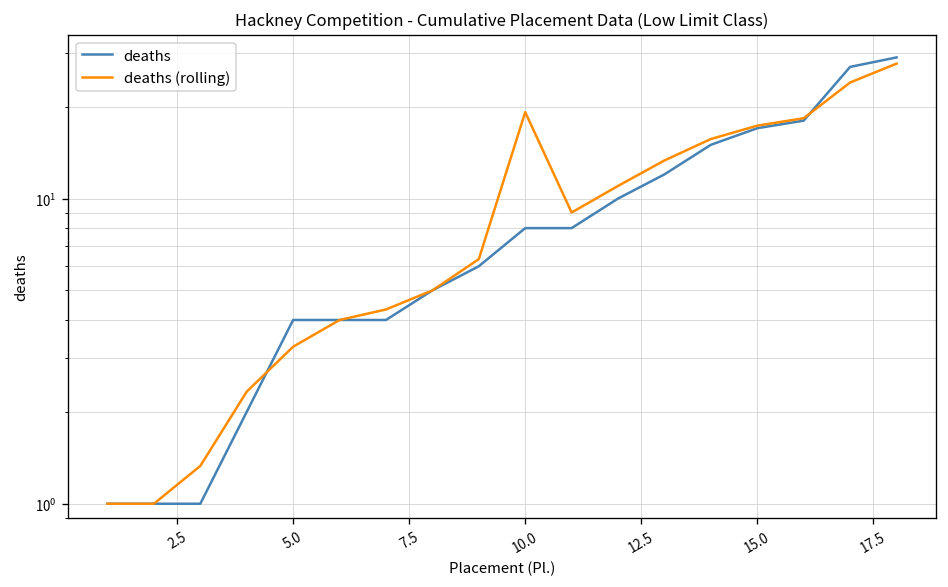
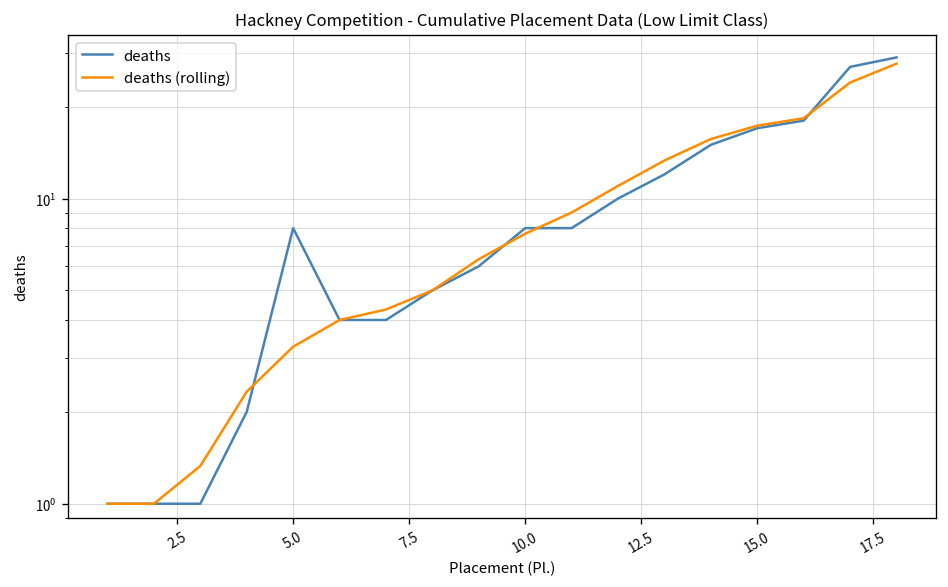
deaths, 5.0: 4 -> 8
deaths (rolling), 10.0: 19 -> 7.7
